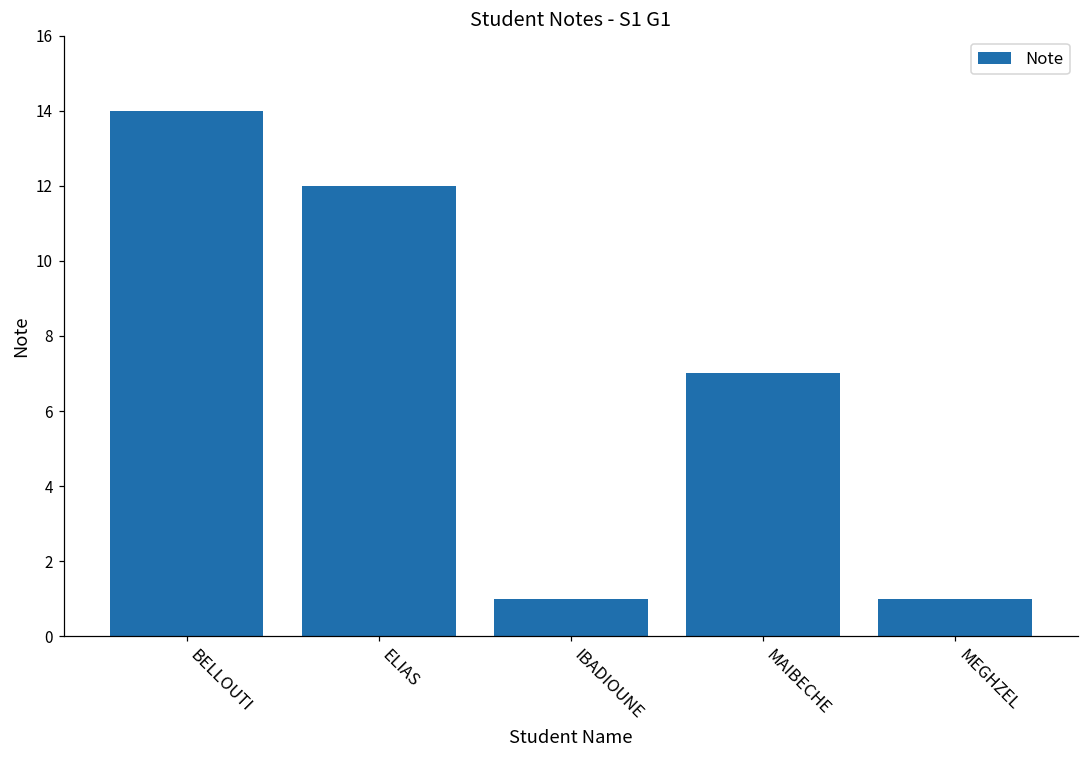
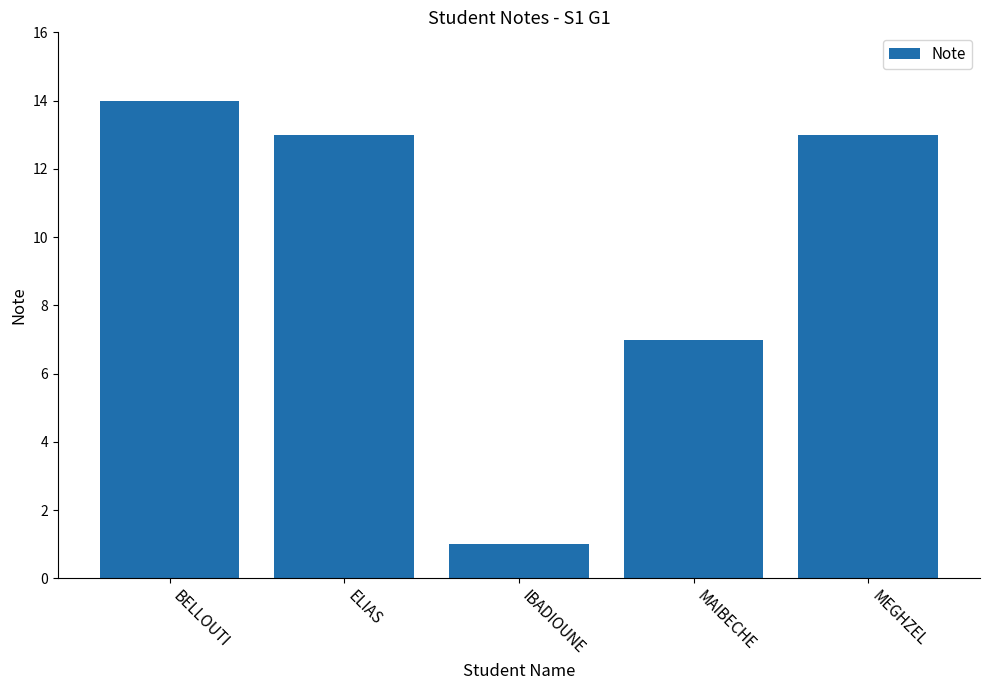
ELIAS: 12 -> 13
MEGHZEL: 1 -> 13
